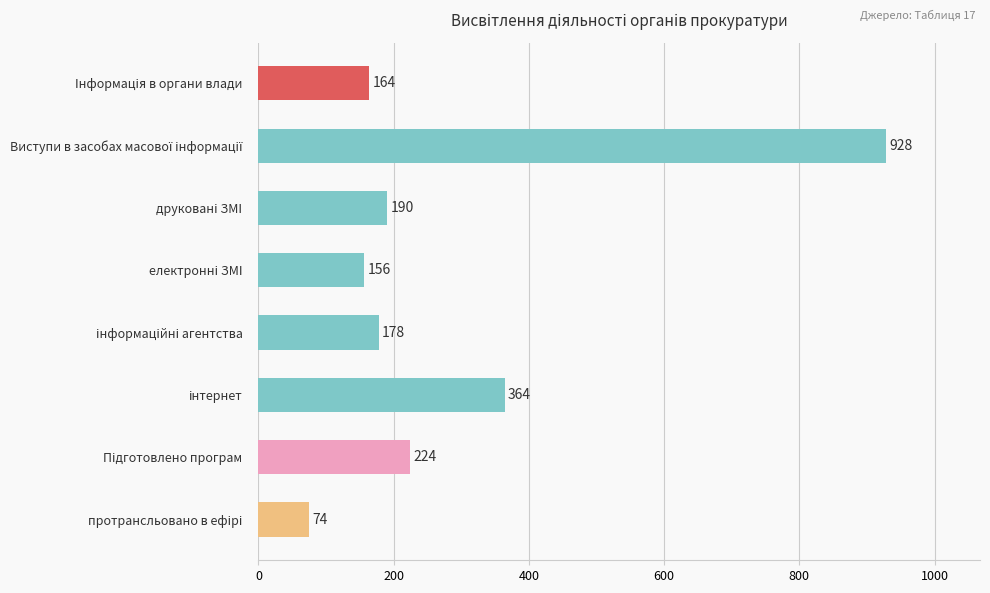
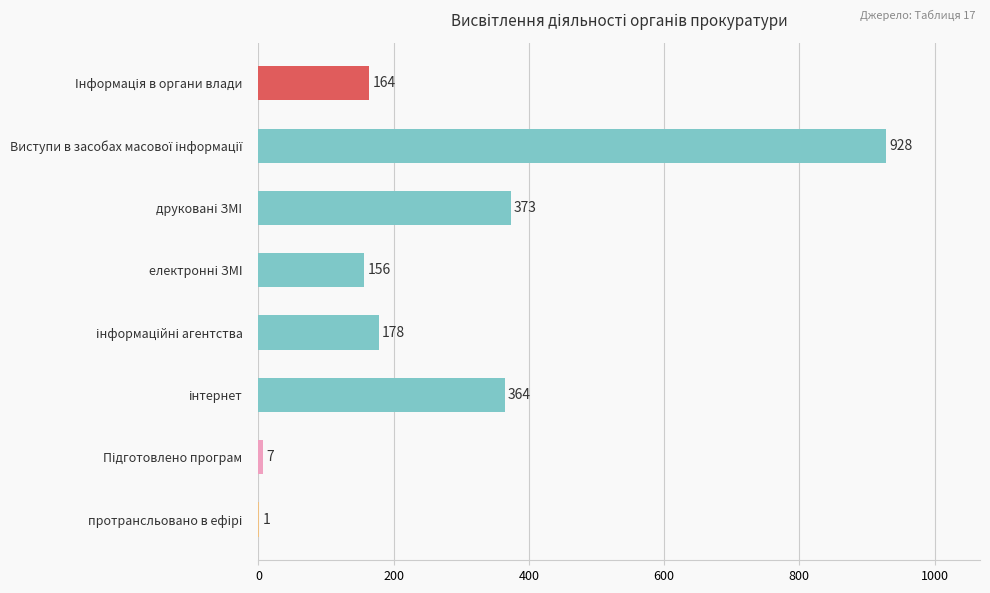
друковані ЗМІ: 190 -> 373
Підготовлено програм: 224 -> 7
протрансльовано в ефірі: 74 -> 1
